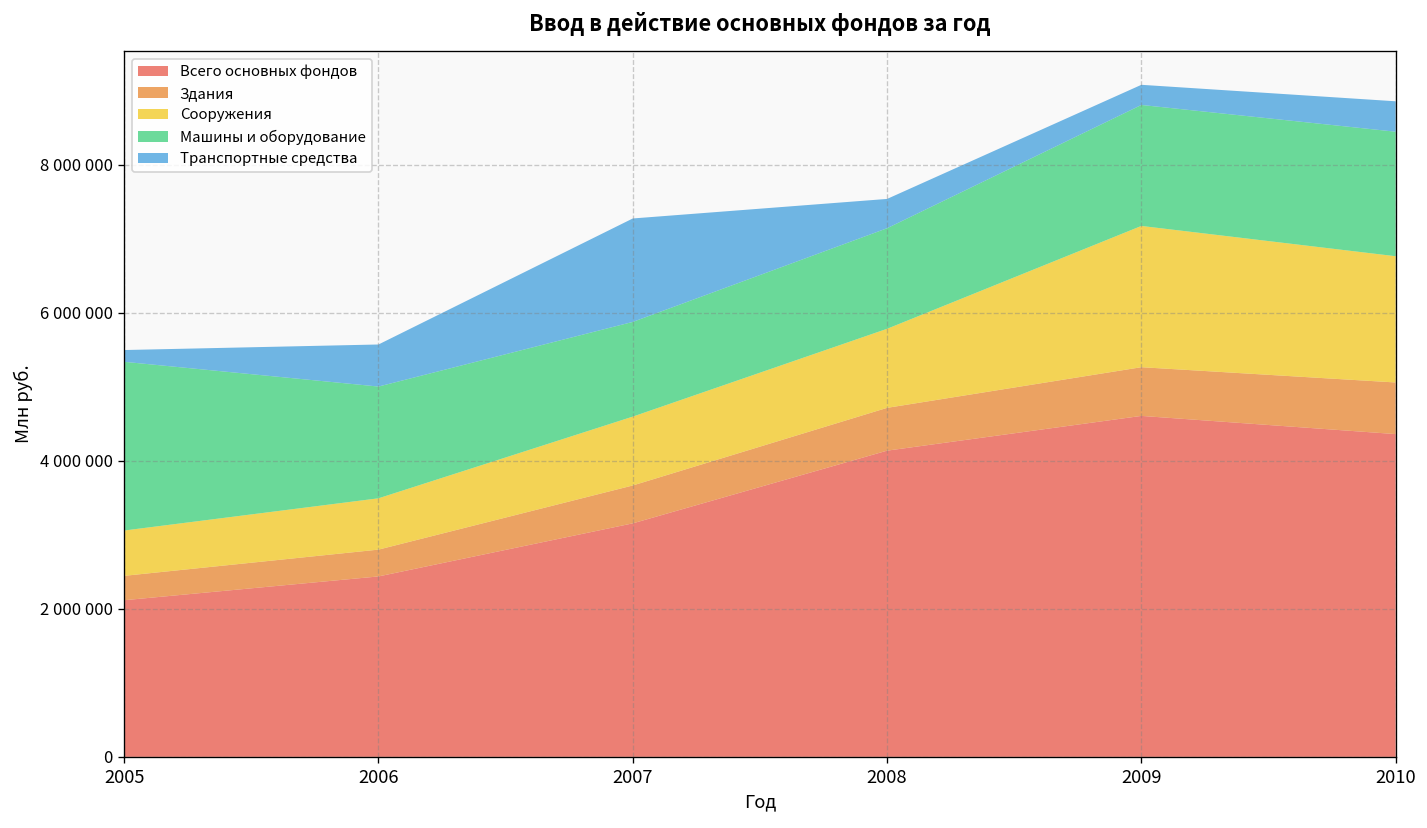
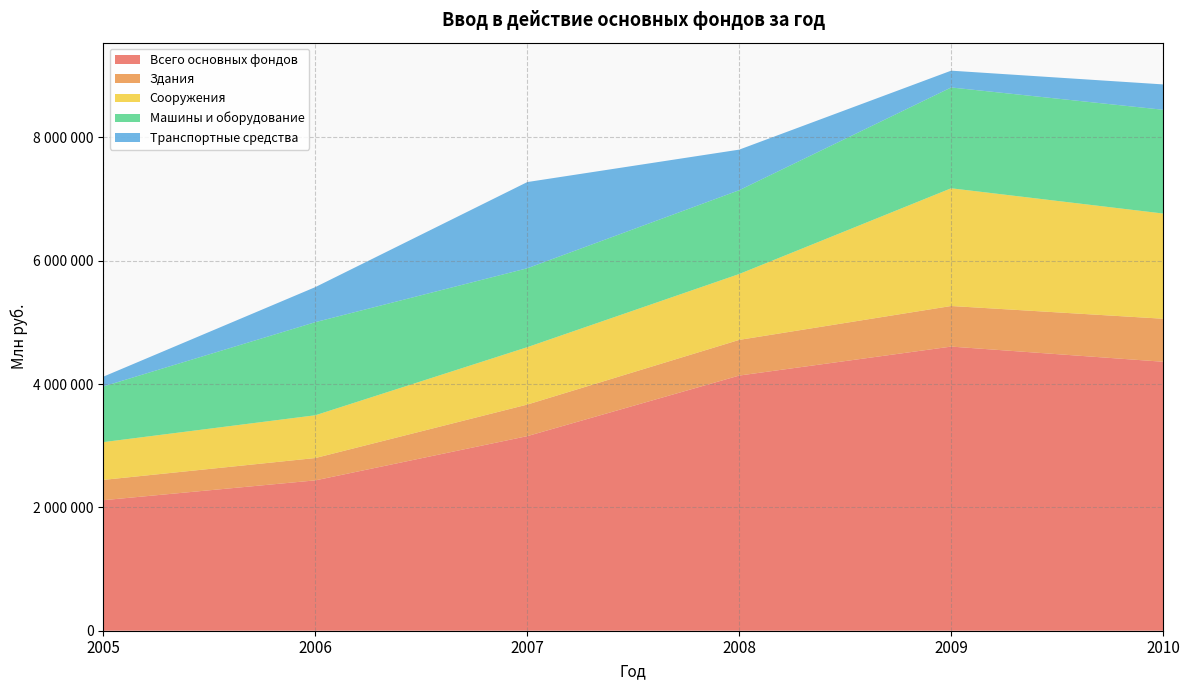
Машины и оборудование, 2005: 2300000 -> 900000
Транспортные средства, 2008: 400000 -> 700000
